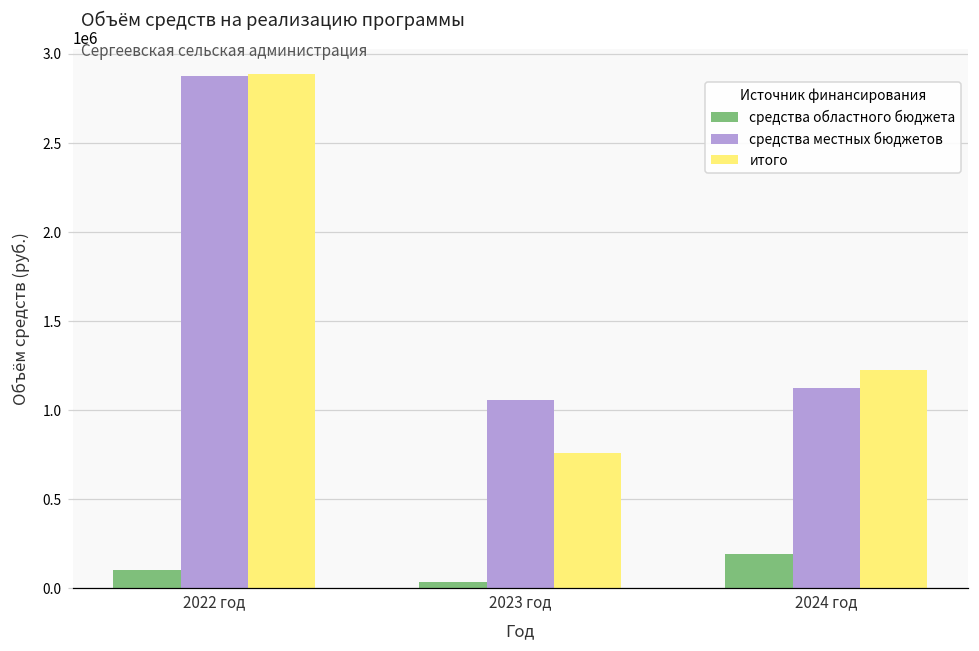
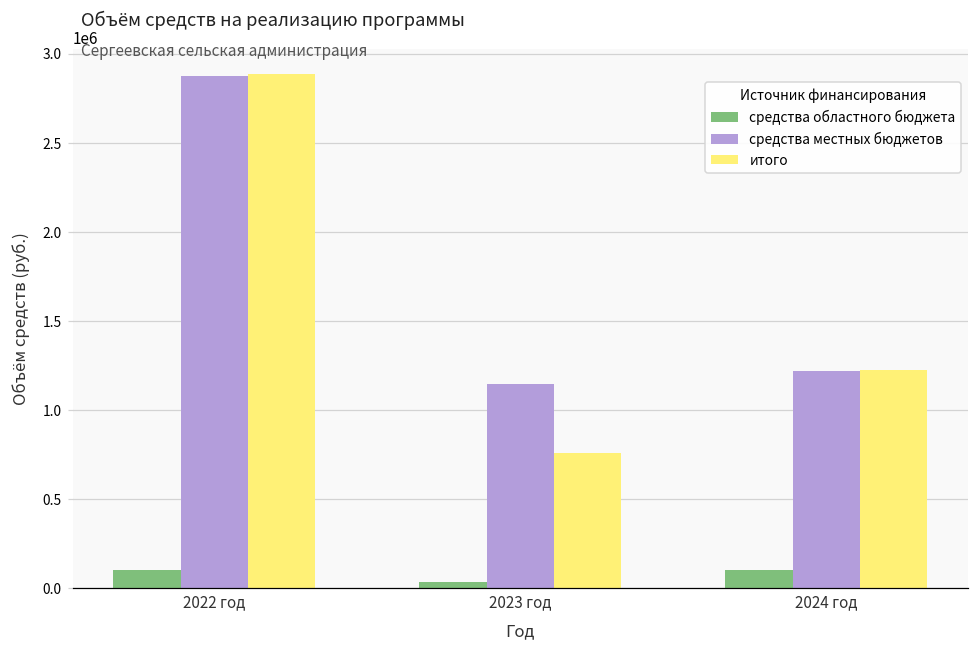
средства местных бюджетов, 2023 год: 1050000 -> 1150000
средства областного бюджета, 2024 год: 190000 -> 100000
средства местных бюджетов, 2024 год: 1120000 -> 1220000
